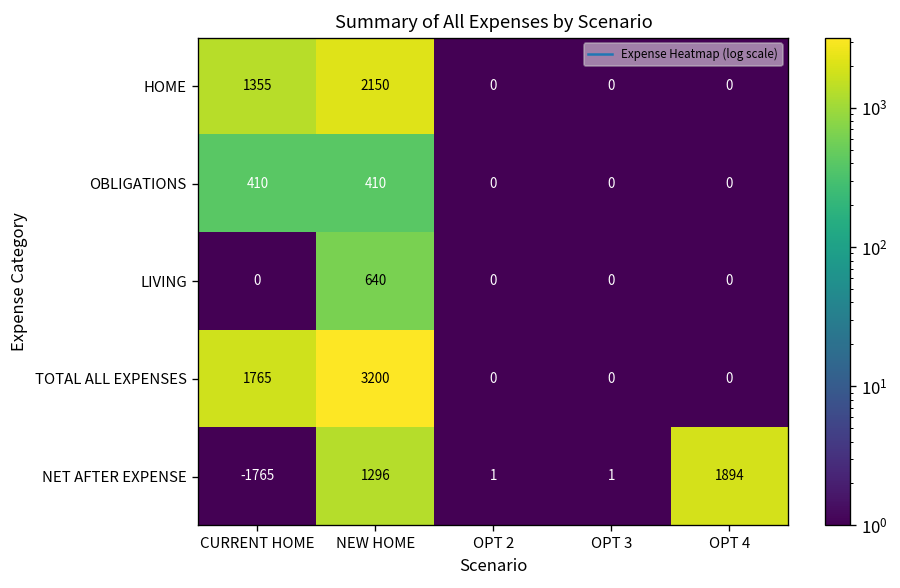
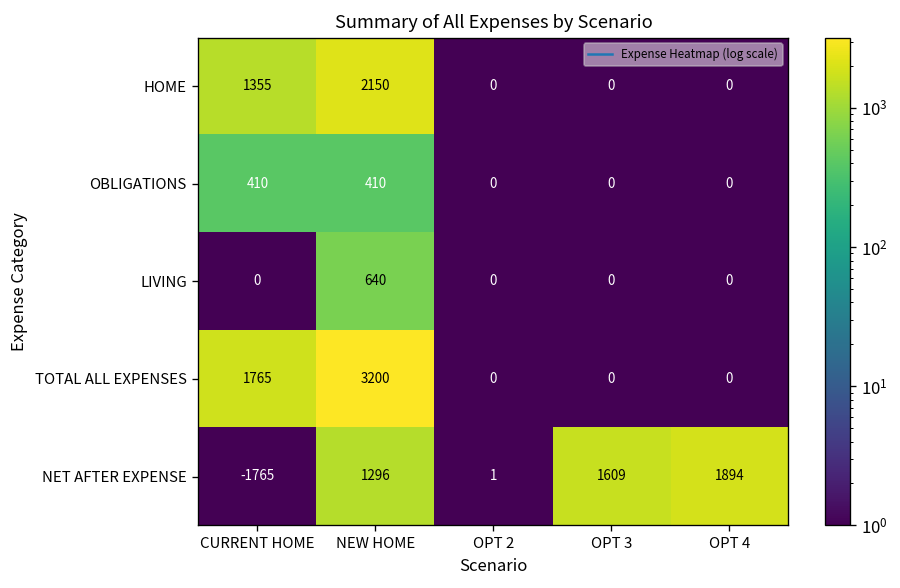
NET AFTER EXPENSE, OPT 3: 1 -> 1609
